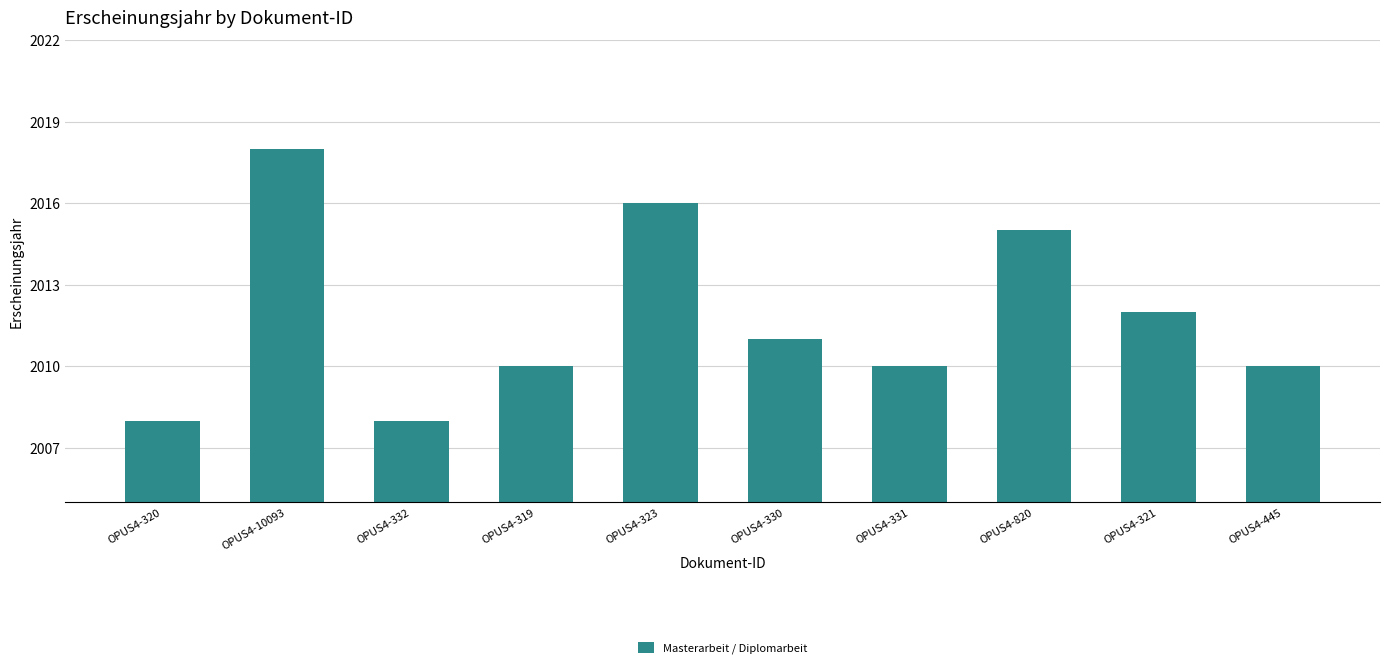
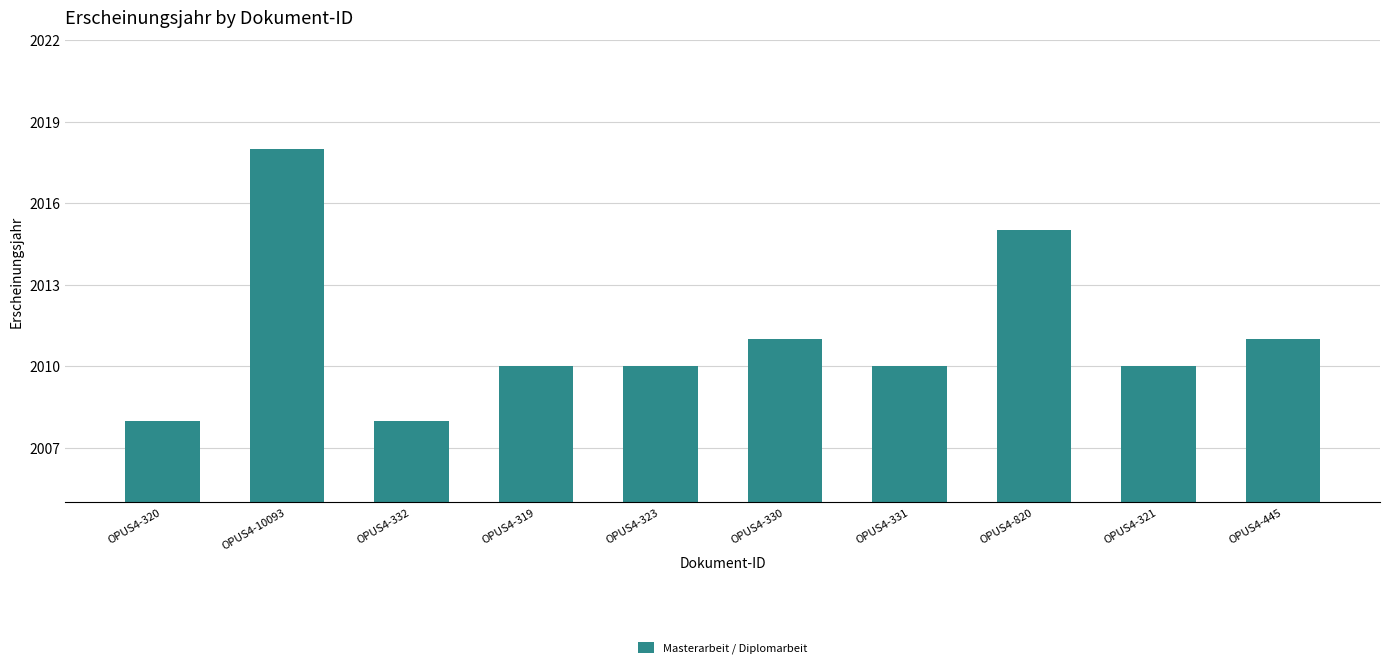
OPUS4-323: 2016 -> 2010
OPUS4-321: 2012 -> 2010
OPUS4-445: 2010 -> 2011
